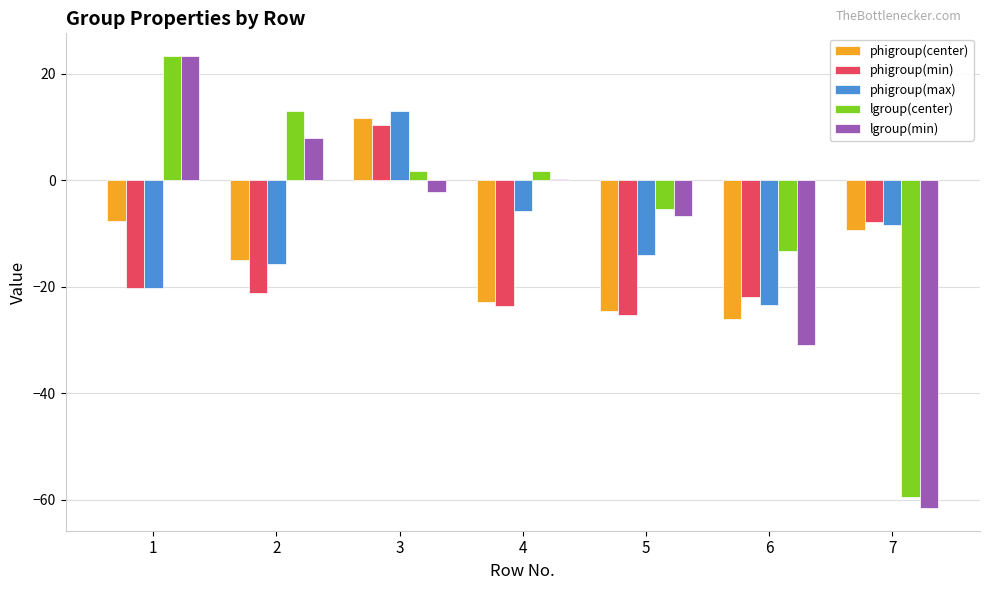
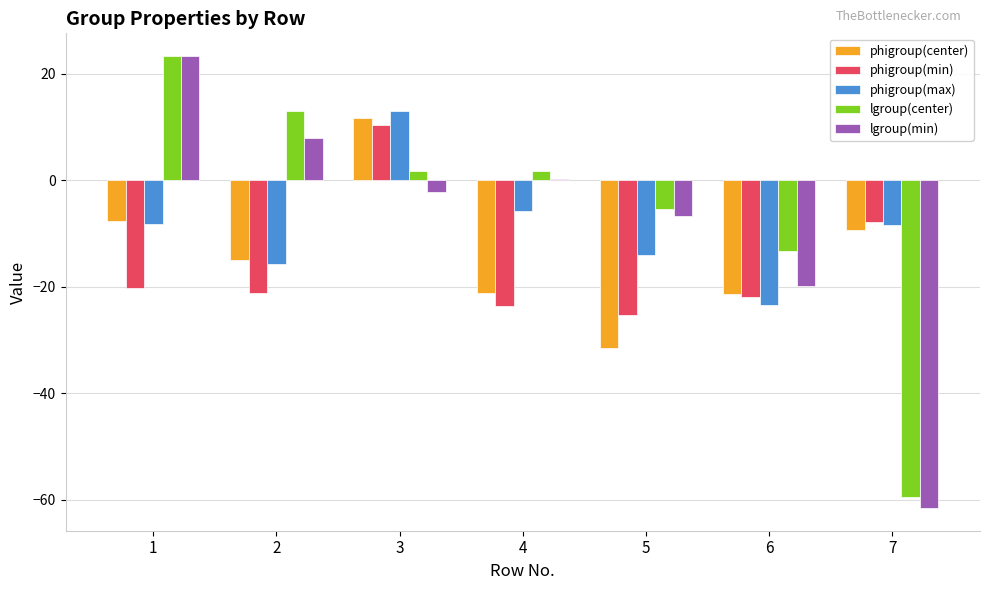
phigroup(max), 1: -20 -> -8
phigroup(center), 4: -23 -> -21
phigroup(center), 5: -24 -> -32
phigroup(center), 6: -26 -> -21
lgroup(min), 6: -31 -> -20
